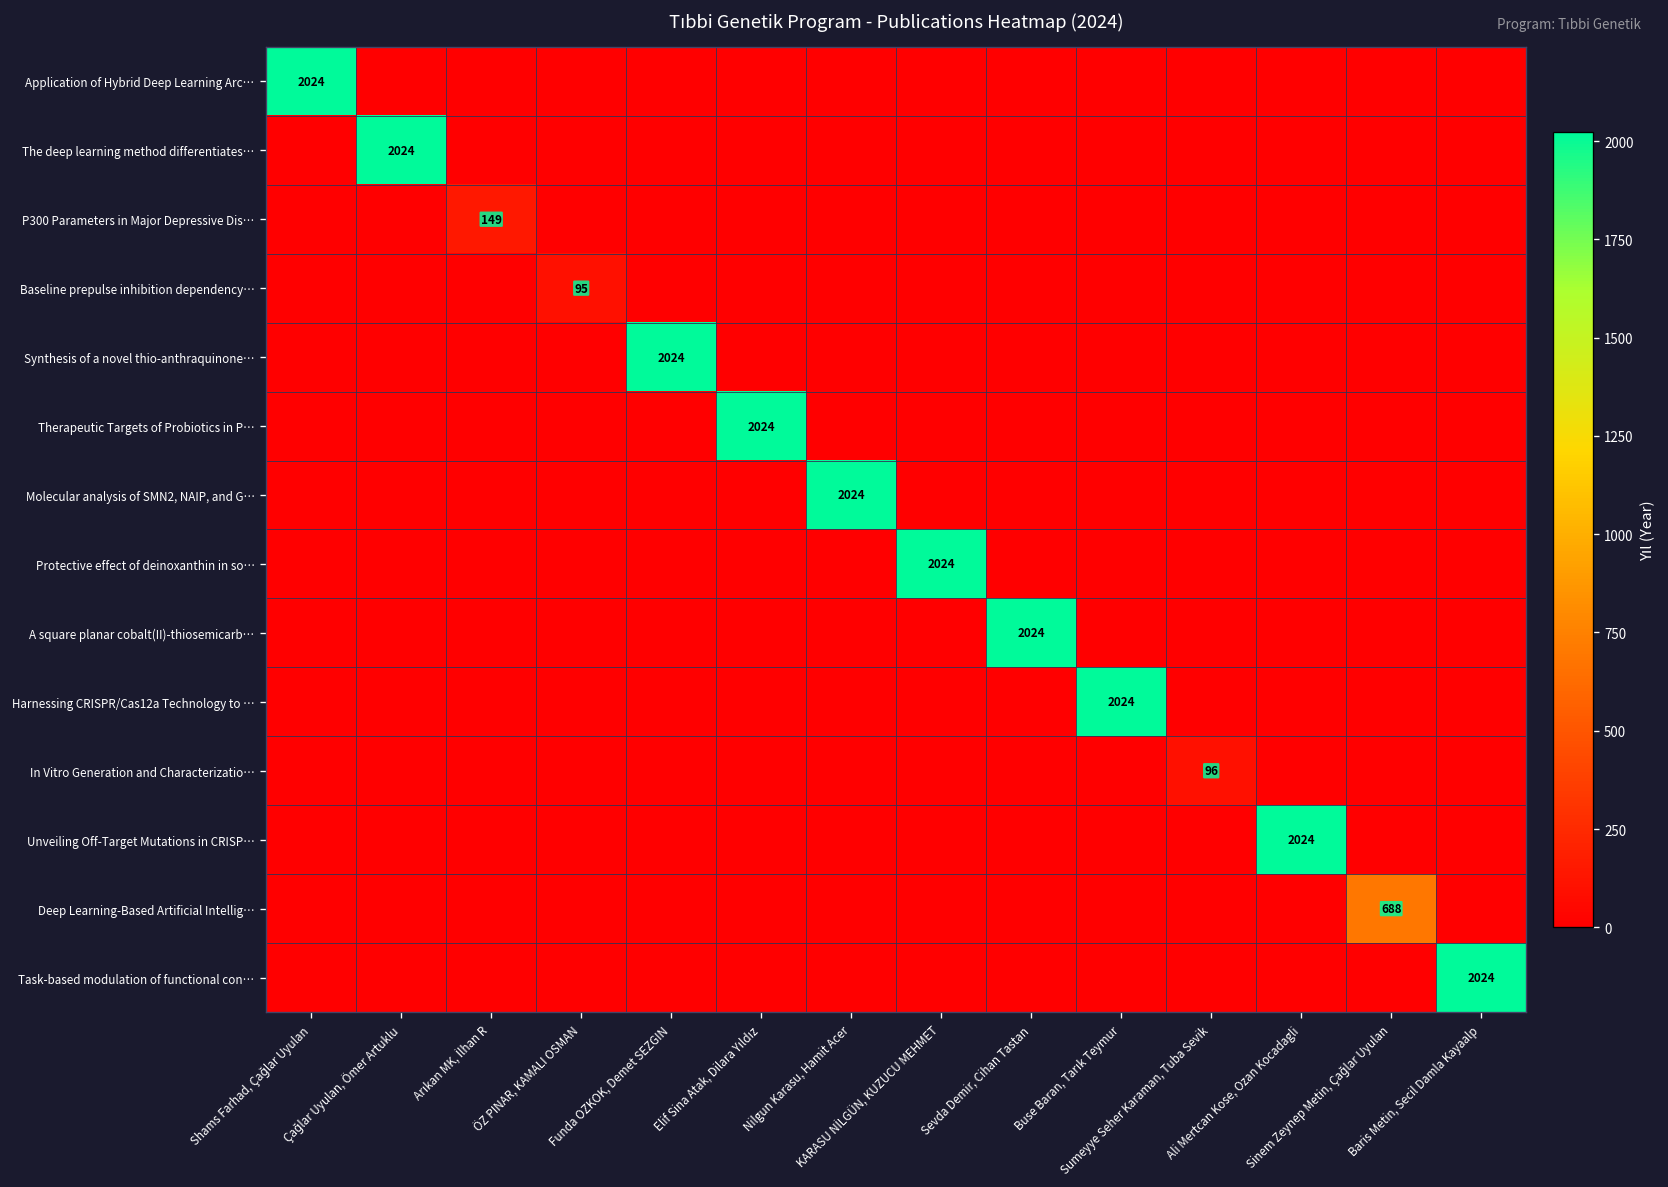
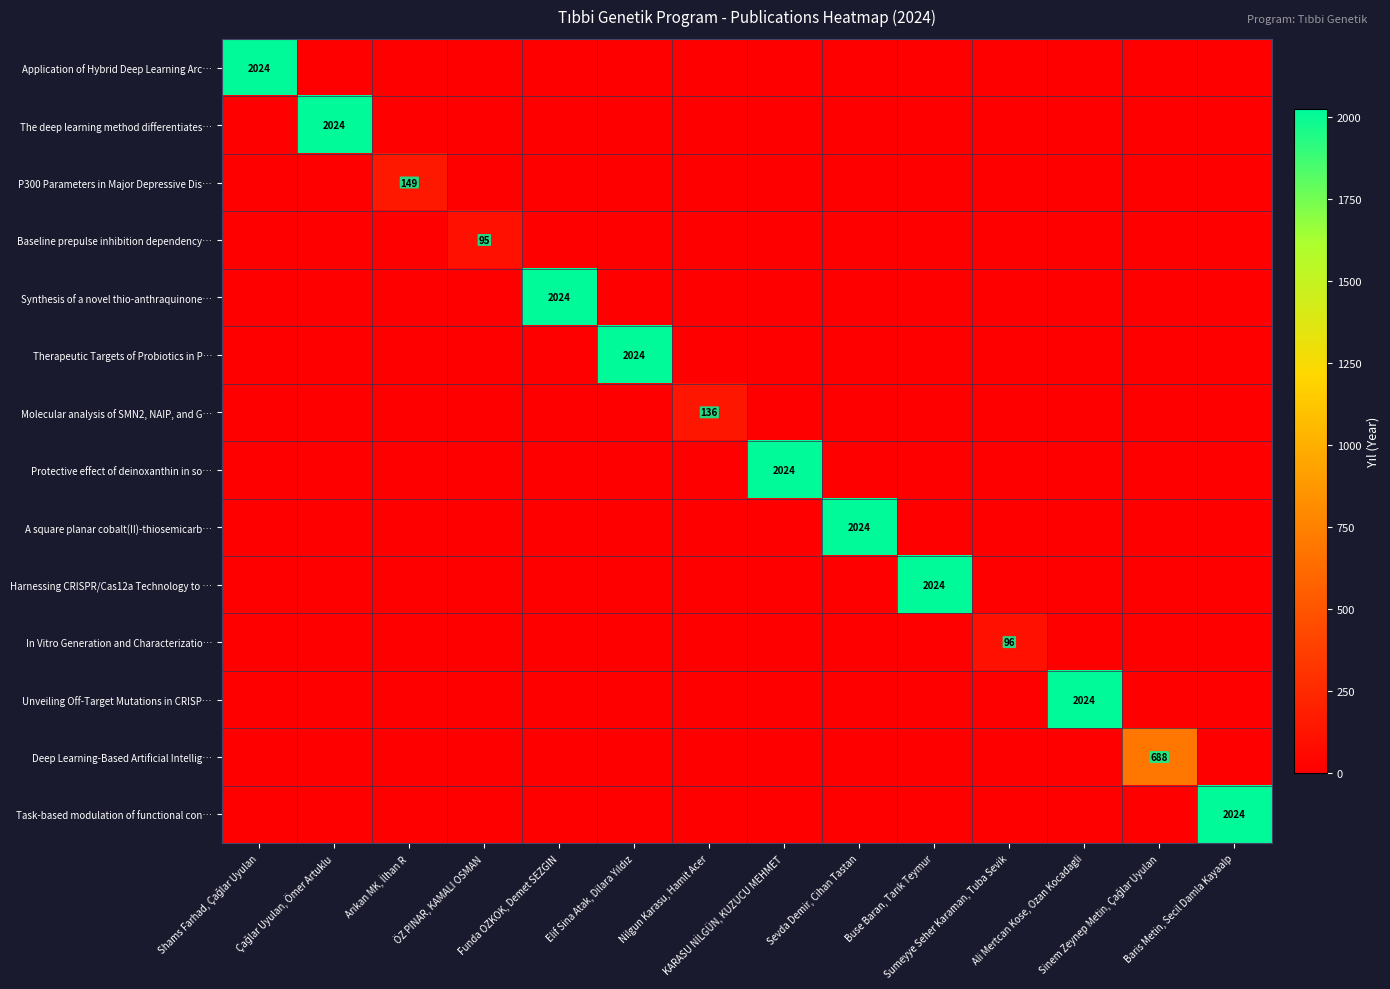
Molecular analysis of SMN2, NAIP, and G…, Nilgun Karasu, Hamit Acer: 2024 -> 136
